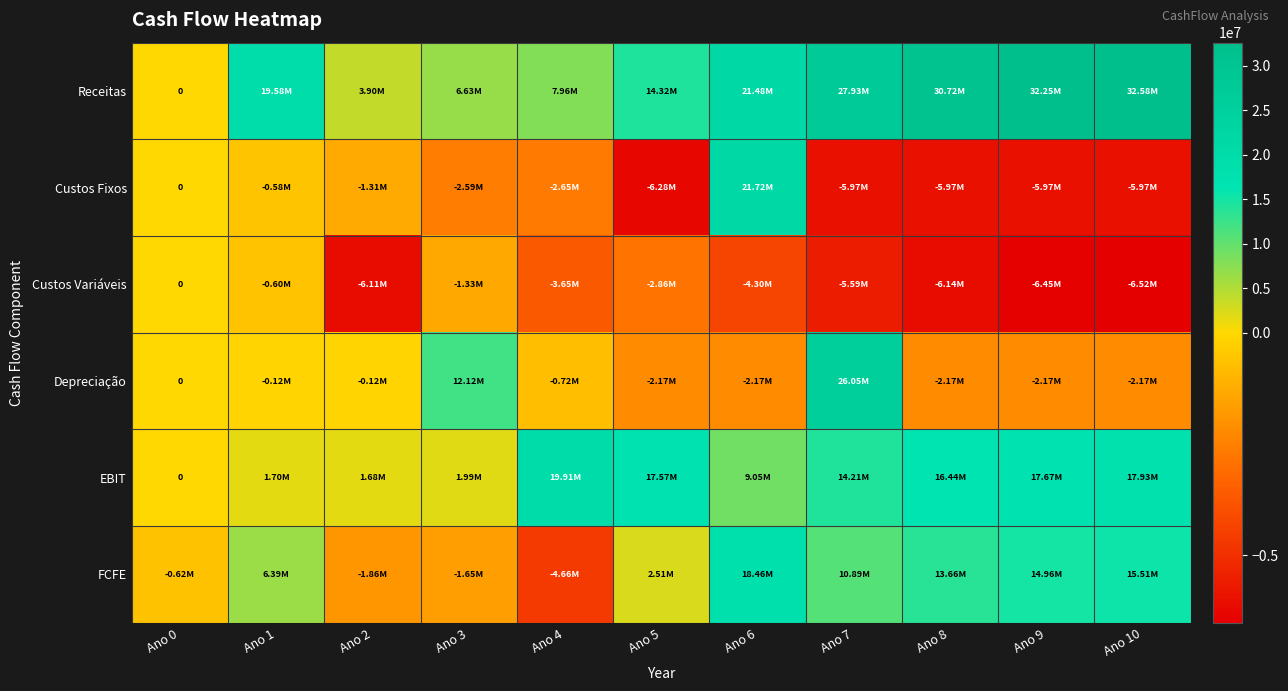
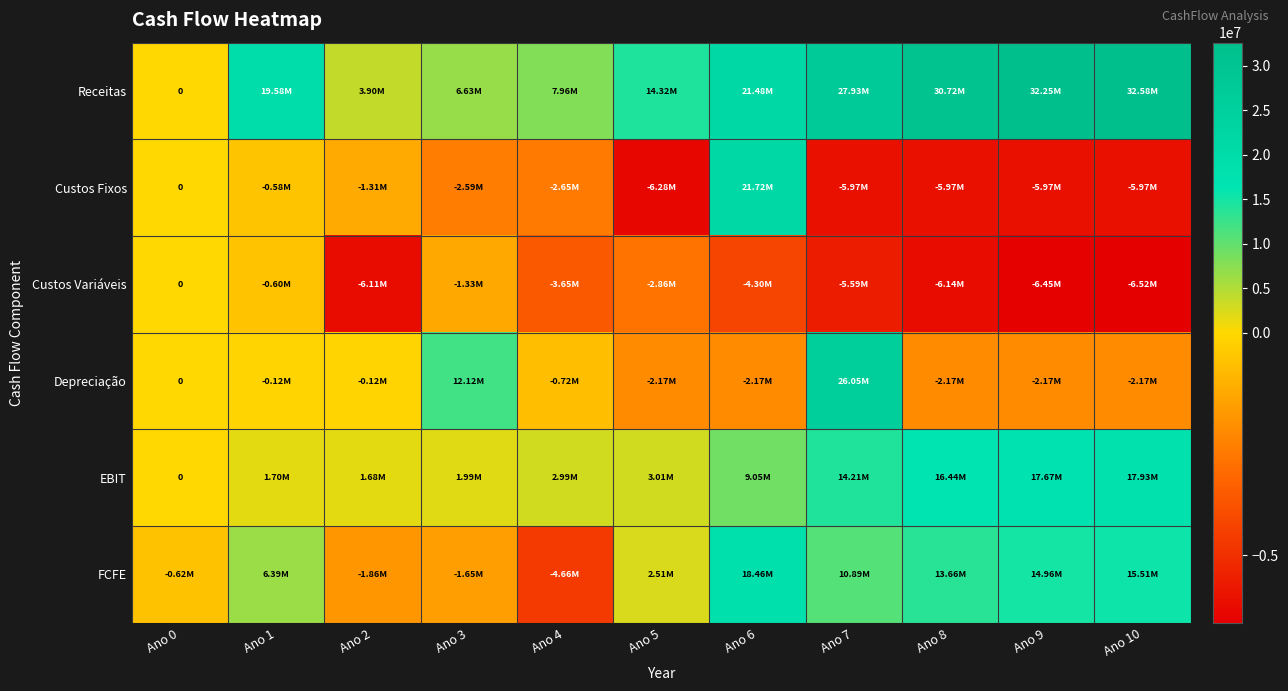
EBIT, Ano 4: 19.91M -> 2.99M
EBIT, Ano 5: 17.57M -> 3.01M
